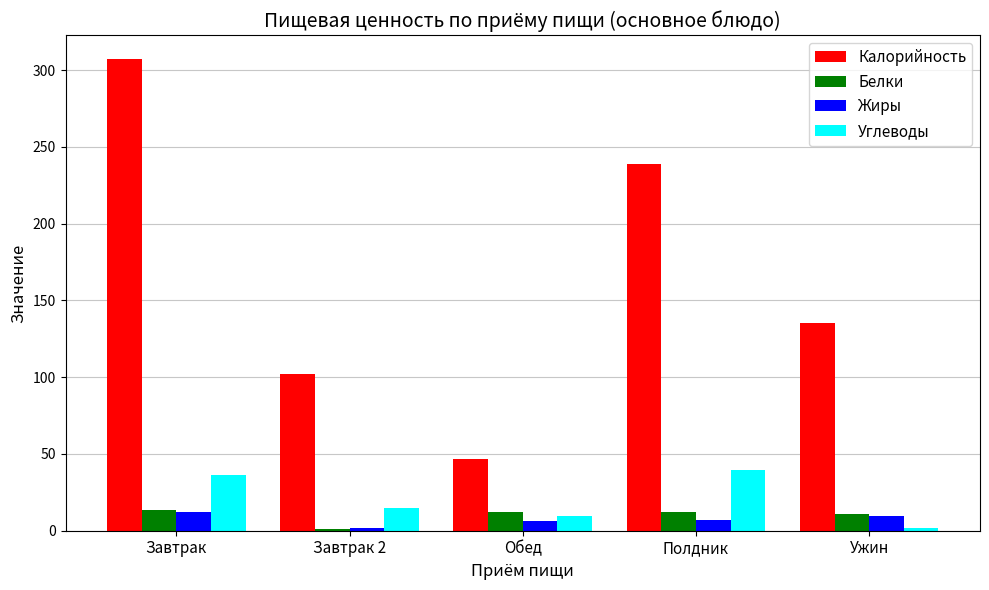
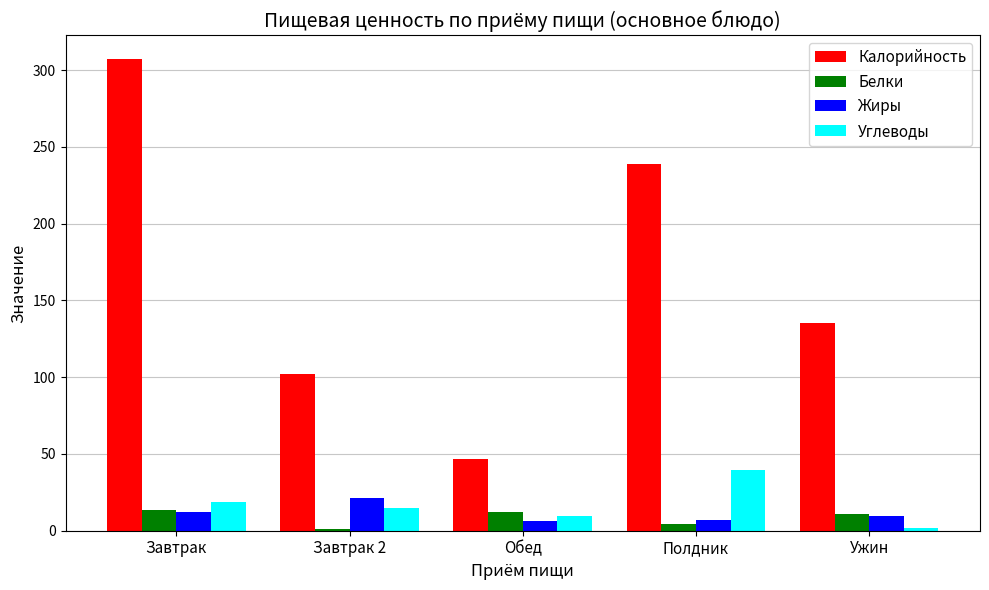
Углеводы, Завтрак: 36 -> 19
Жиры, Завтрак 2: 2 -> 21
Белки, Полдник: 12 -> 4
